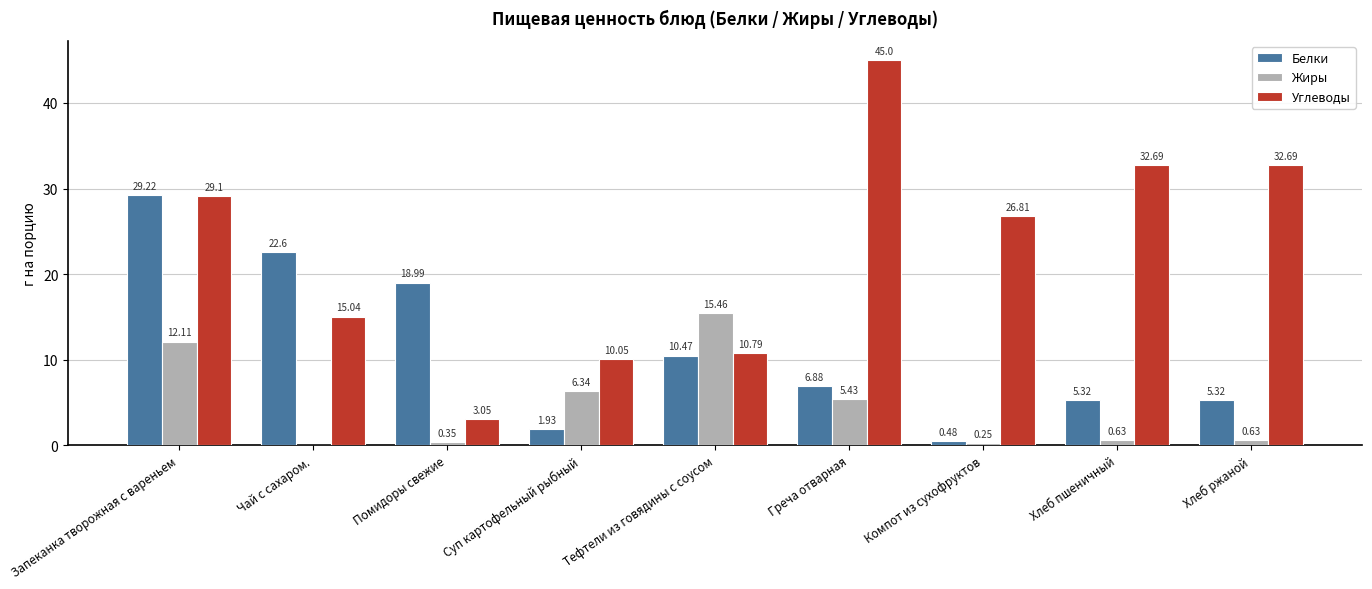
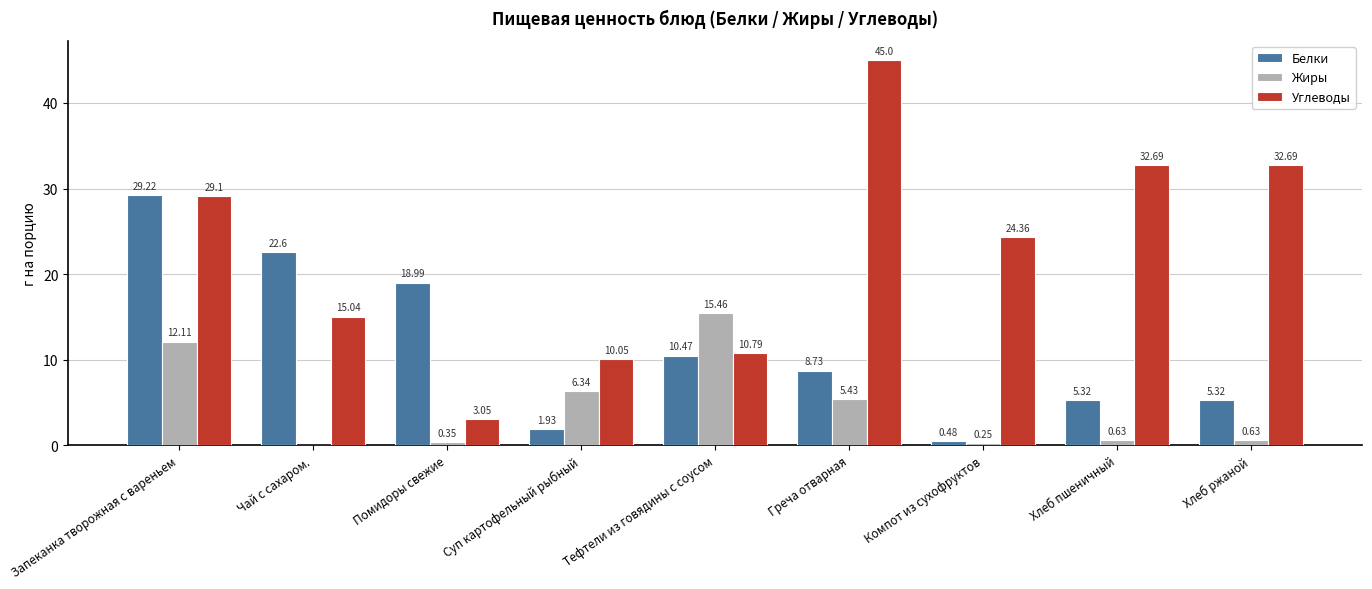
Белки, Греча отварная: 6.88 -> 8.73
Углеводы, Компот из сухофруктов: 26.81 -> 24.36
